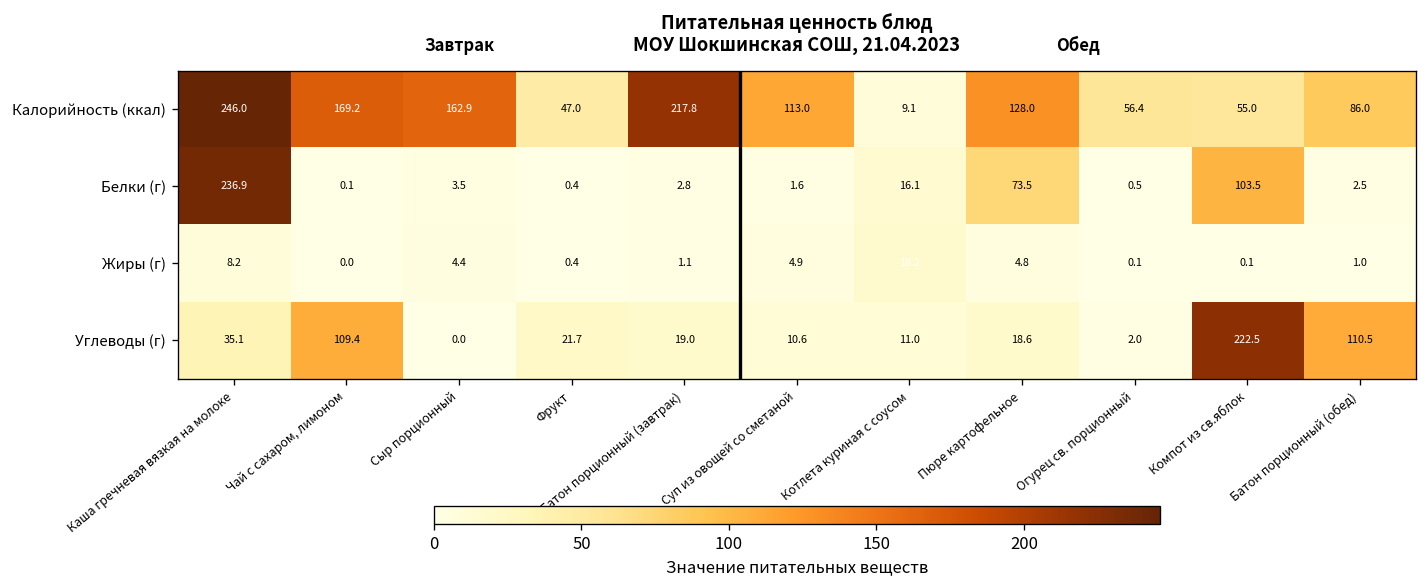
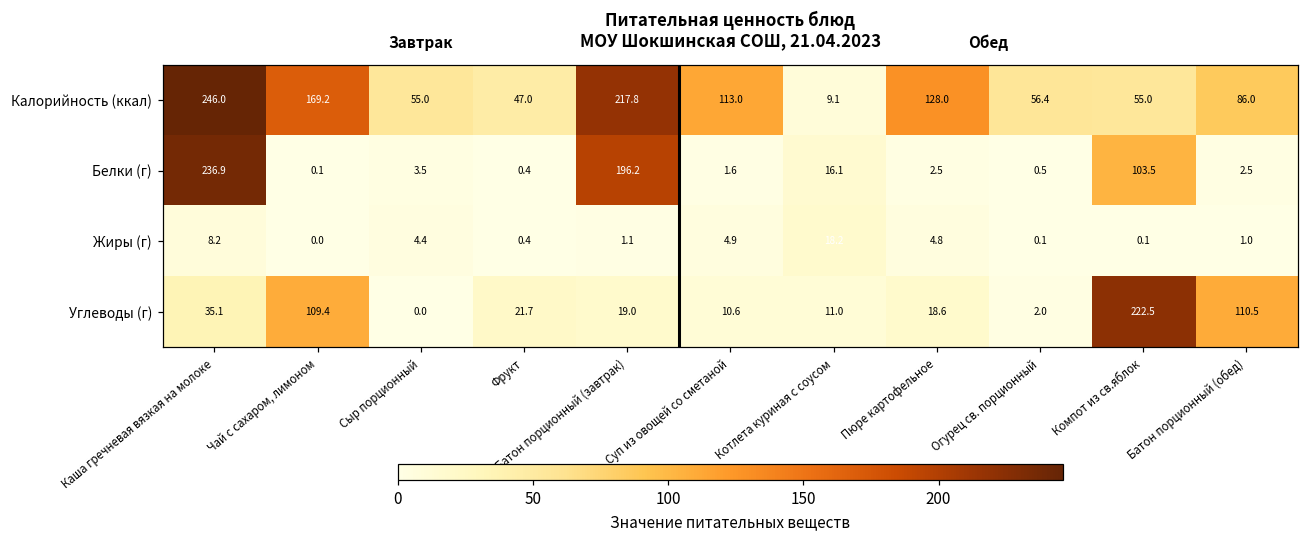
Калорийность (ккал), Сыр порционный: 162.9 -> 55.0
Белки (г), Батон порционный (завтрак): 2.8 -> 196.2
Белки (г), Пюре картофельное: 73.5 -> 2.5
